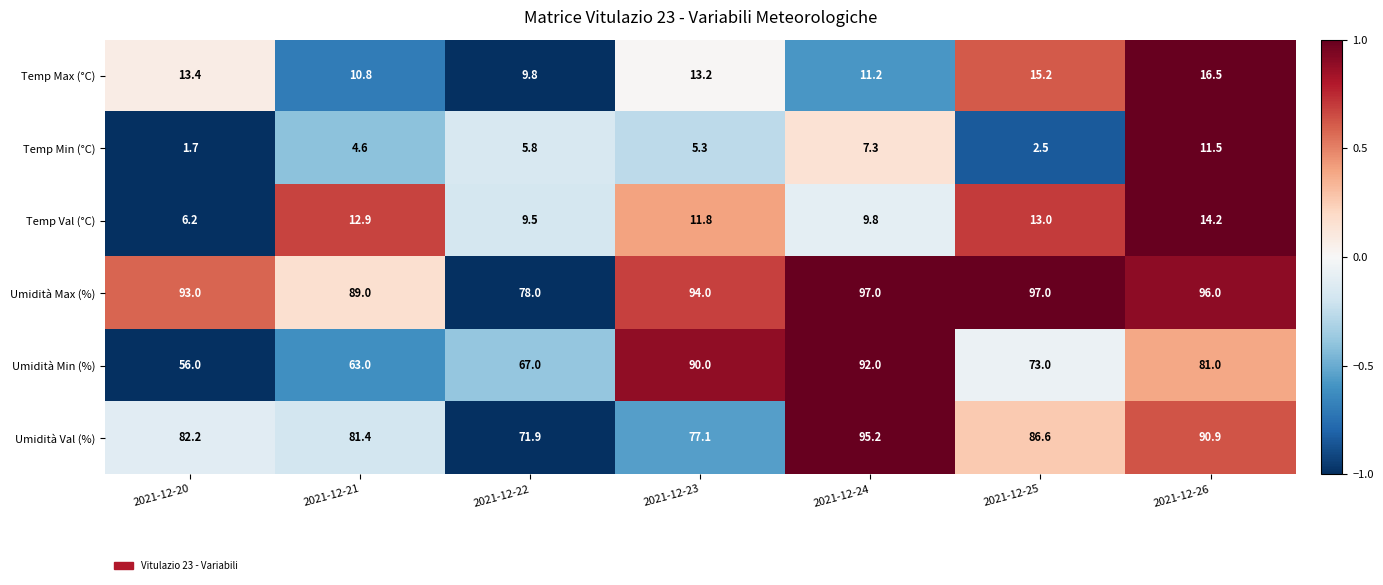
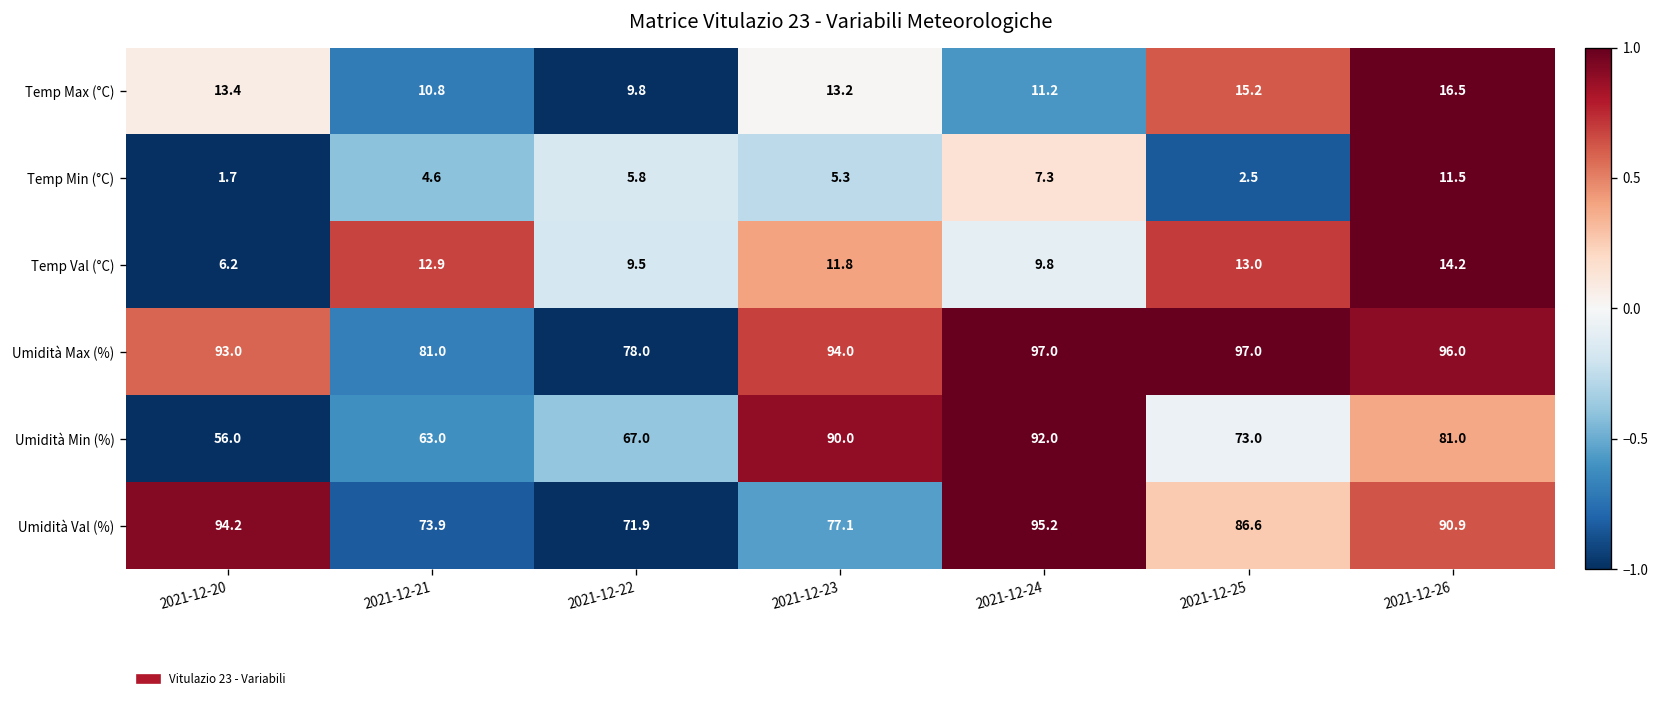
Umidità Max (%), 2021-12-21: 89.0 -> 81.0
Umidità Val (%), 2021-12-20: 82.2 -> 94.2
Umidità Val (%), 2021-12-21: 81.4 -> 73.9
